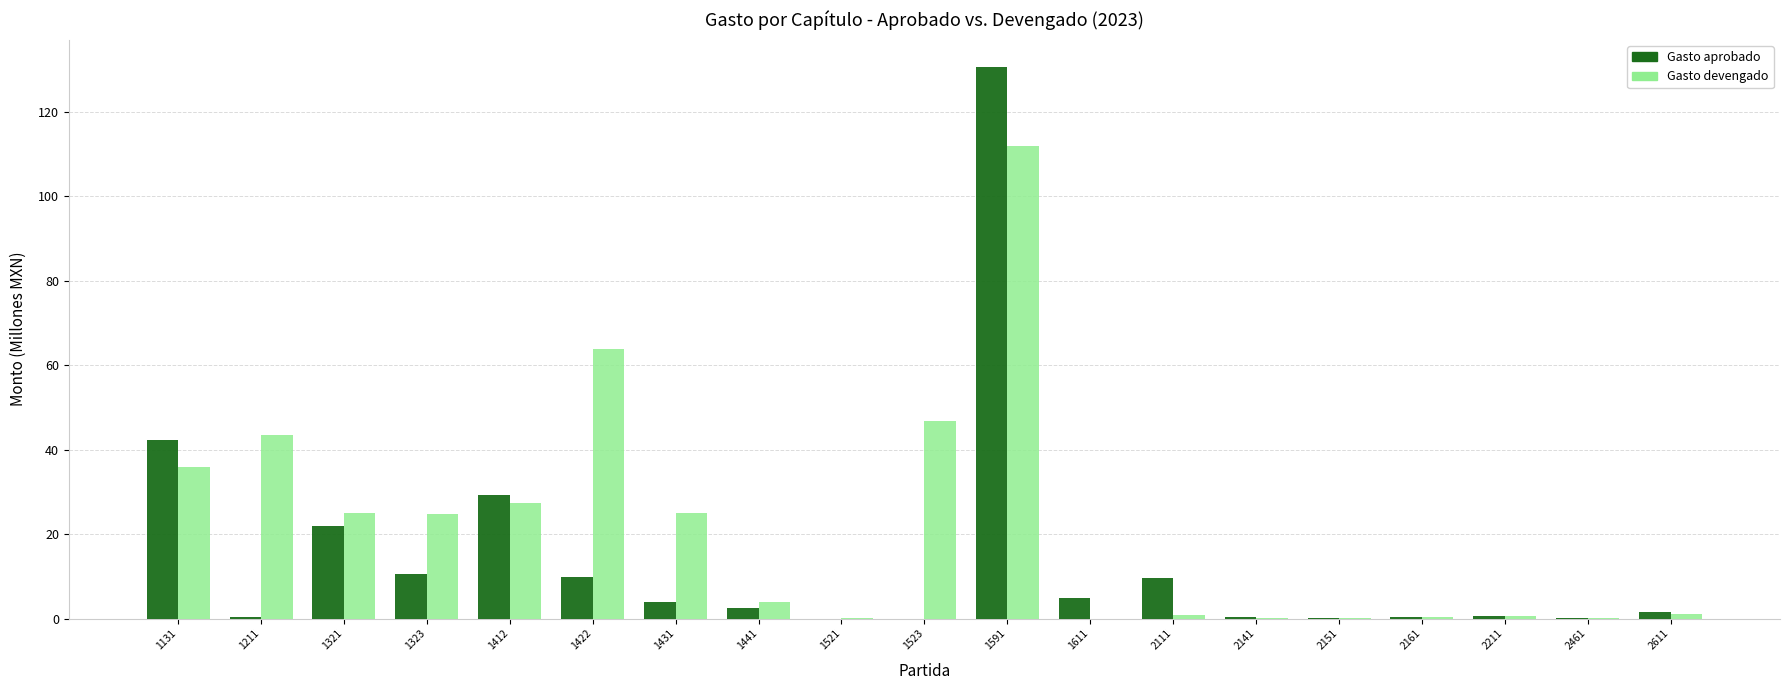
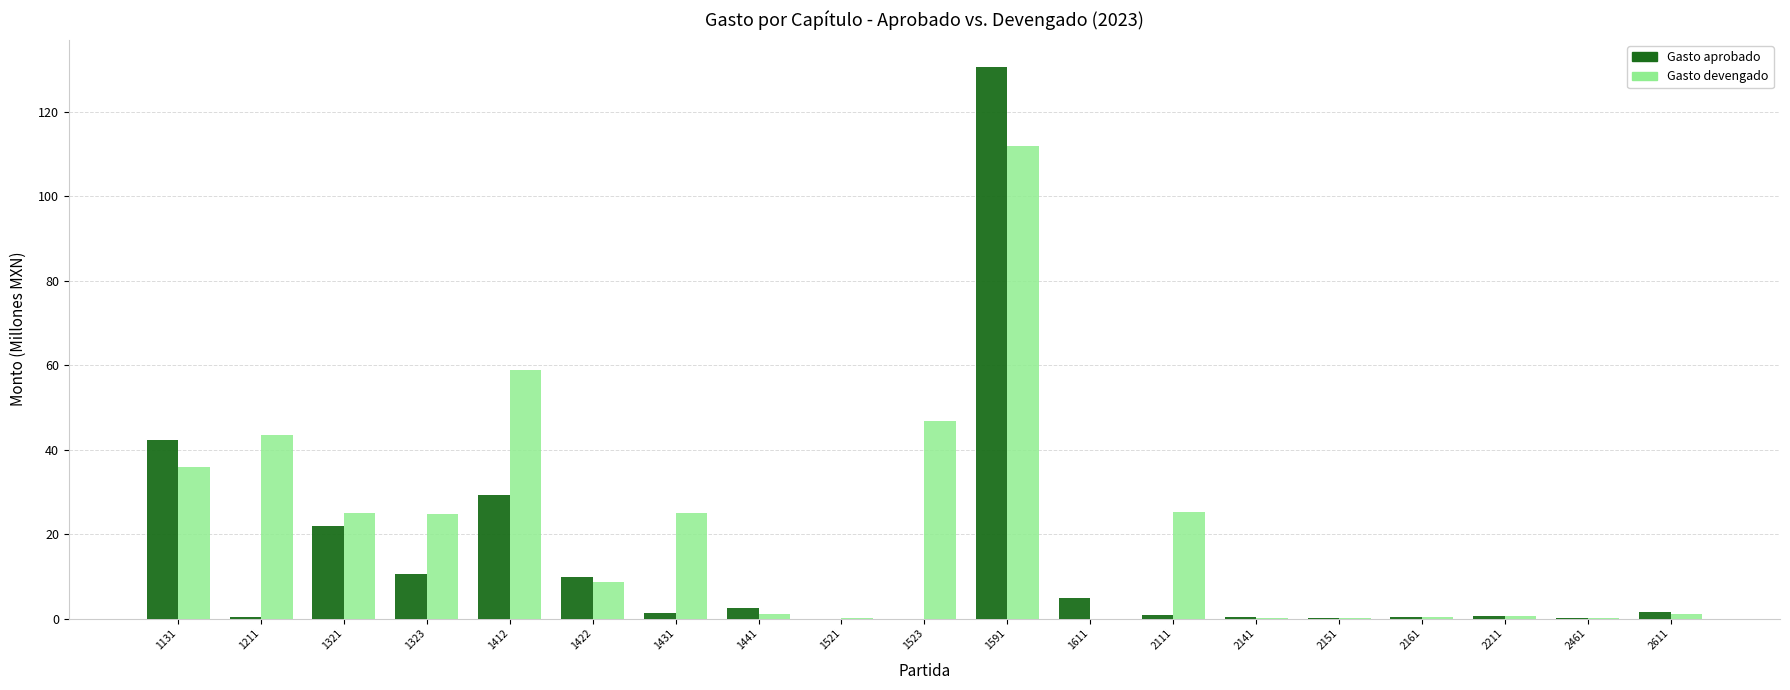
Gasto devengado, 1412: 27 -> 59
Gasto devengado, 1422: 64 -> 9
Gasto aprobado, 1431: 4 -> 1
Gasto devengado, 1441: 4 -> 1
Gasto aprobado, 2111: 9 -> 1
Gasto devengado, 2111: 1 -> 25
